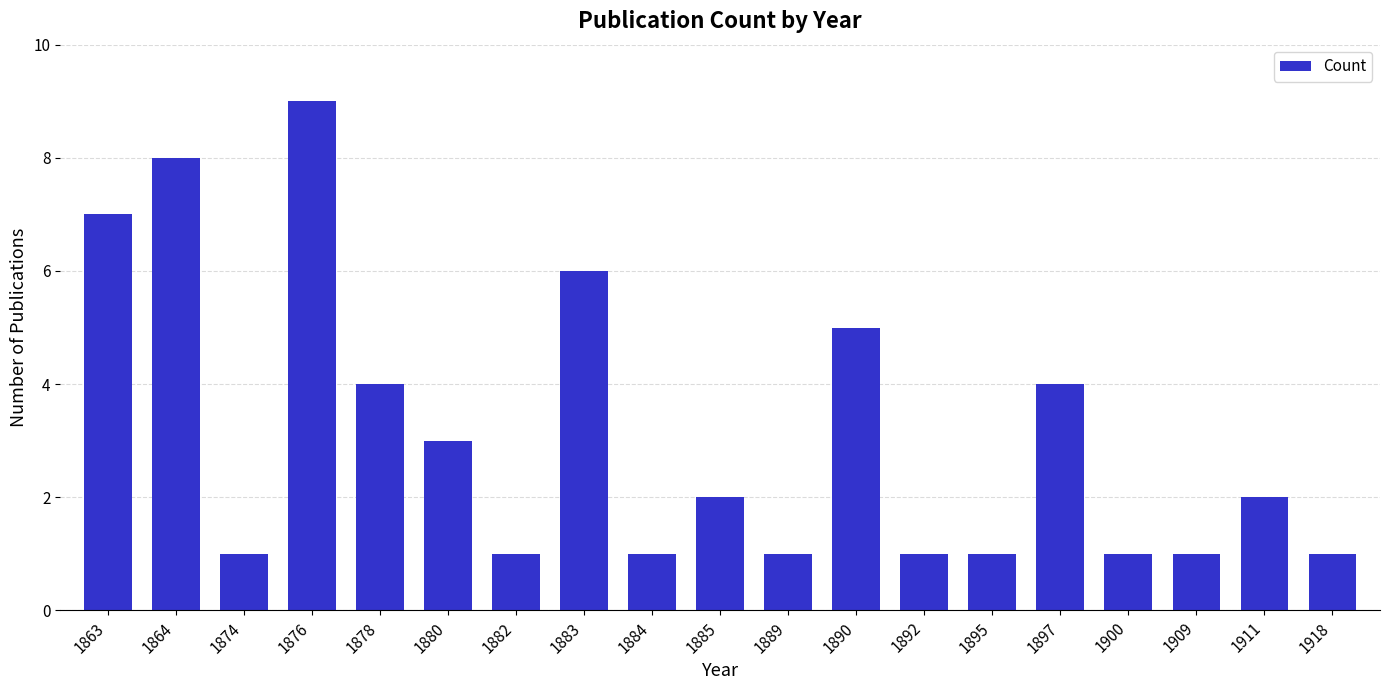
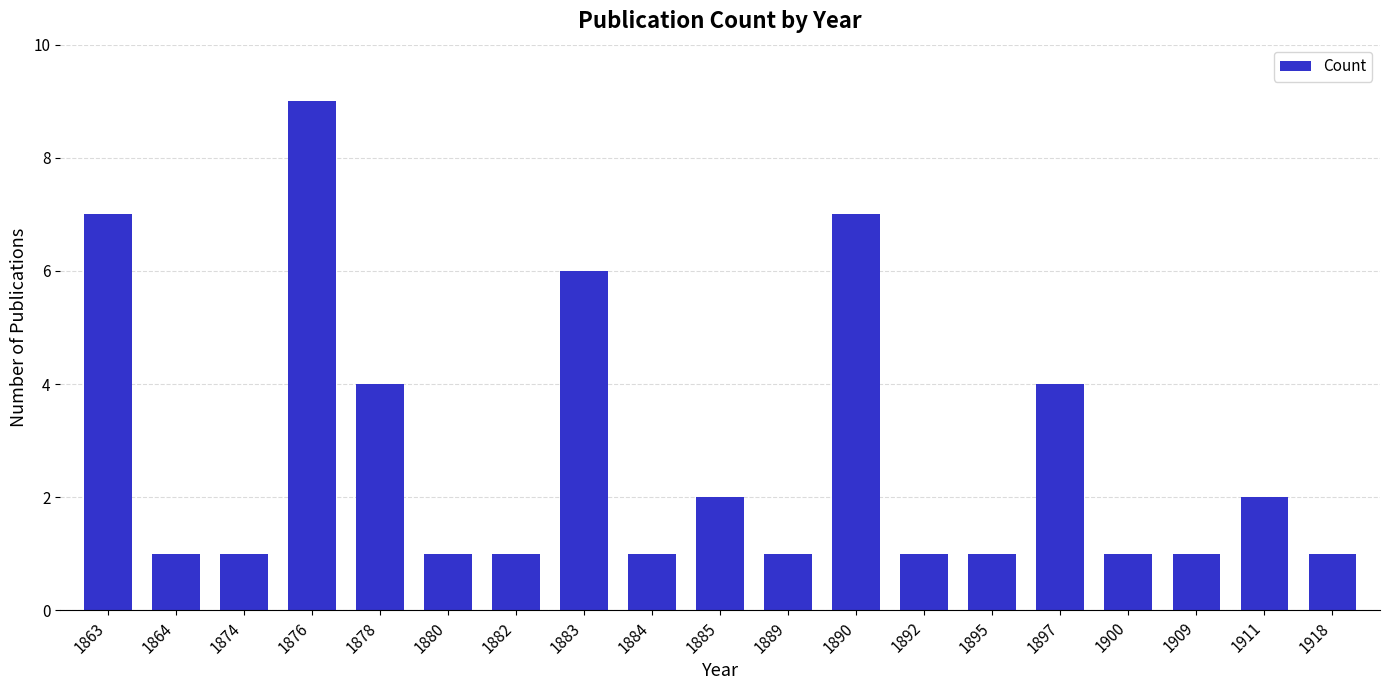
1864: 8 -> 1
1880: 3 -> 1
1890: 5 -> 7
